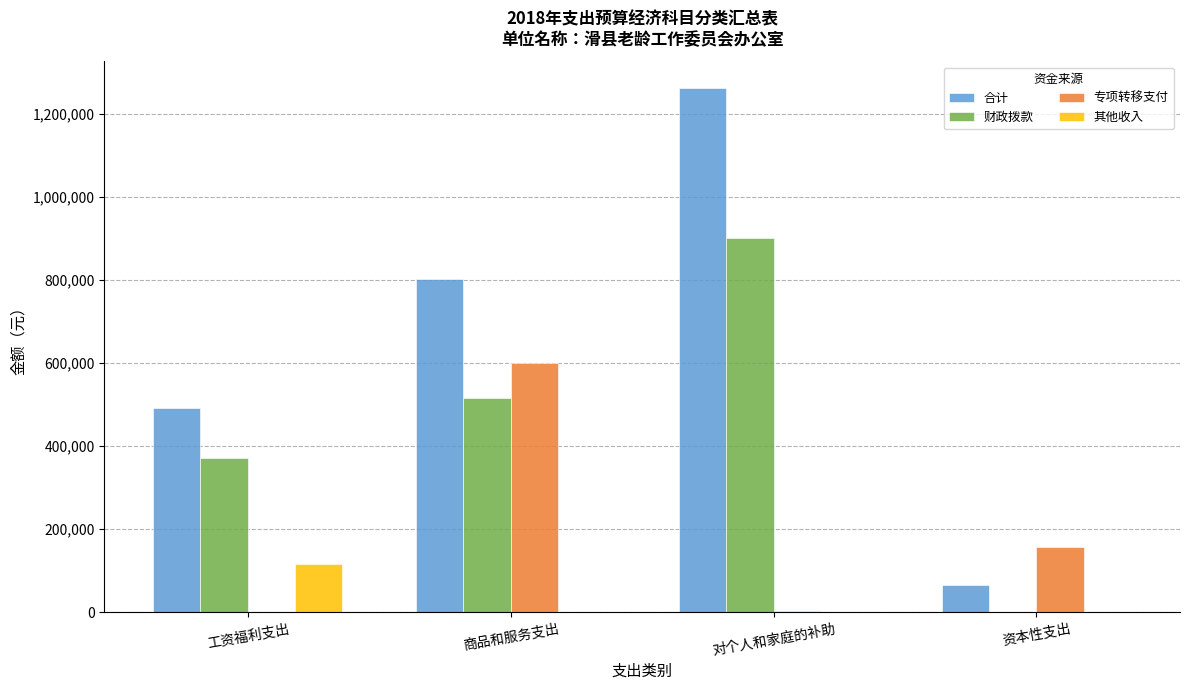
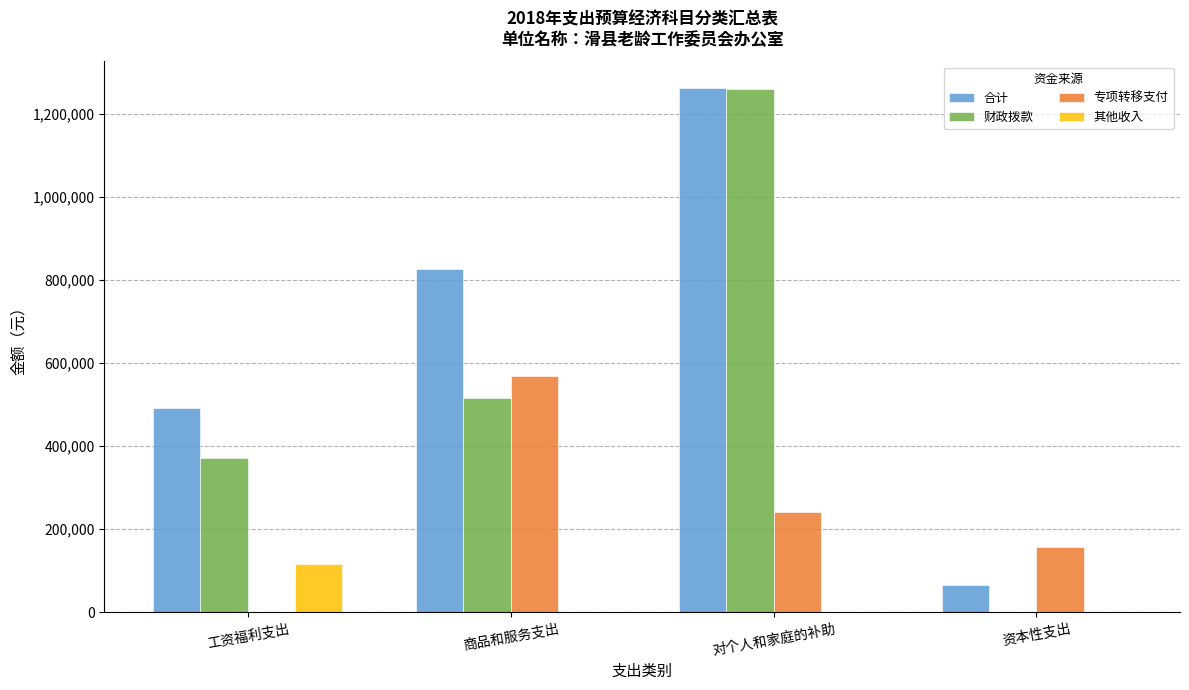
合计, 商品和服务支出: 800,000 -> 830,000
专项转移支付, 商品和服务支出: 600,000 -> 570,000
财政拨款, 对个人和家庭的补助: 900,000 -> 1,260,000
专项转移支付, 对个人和家庭的补助: 0 -> 240,000
